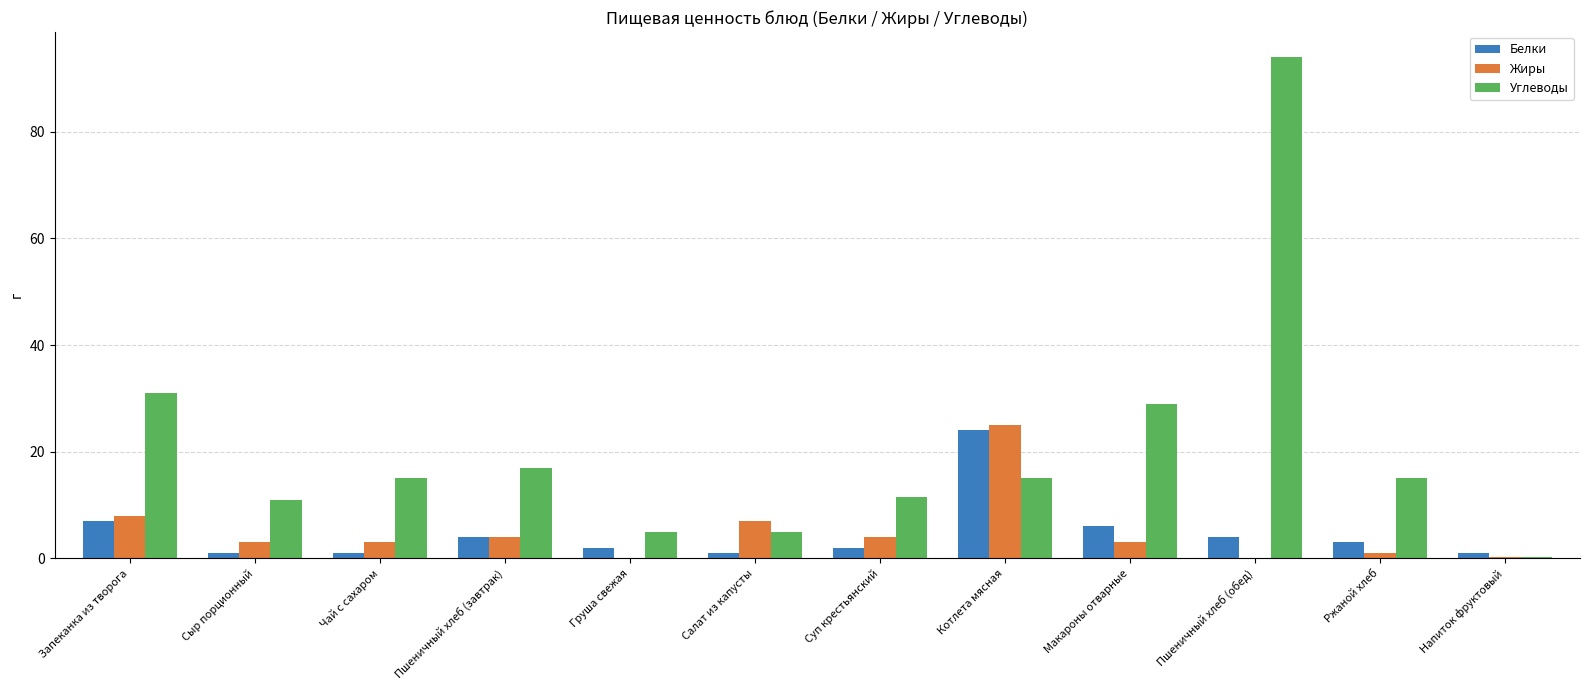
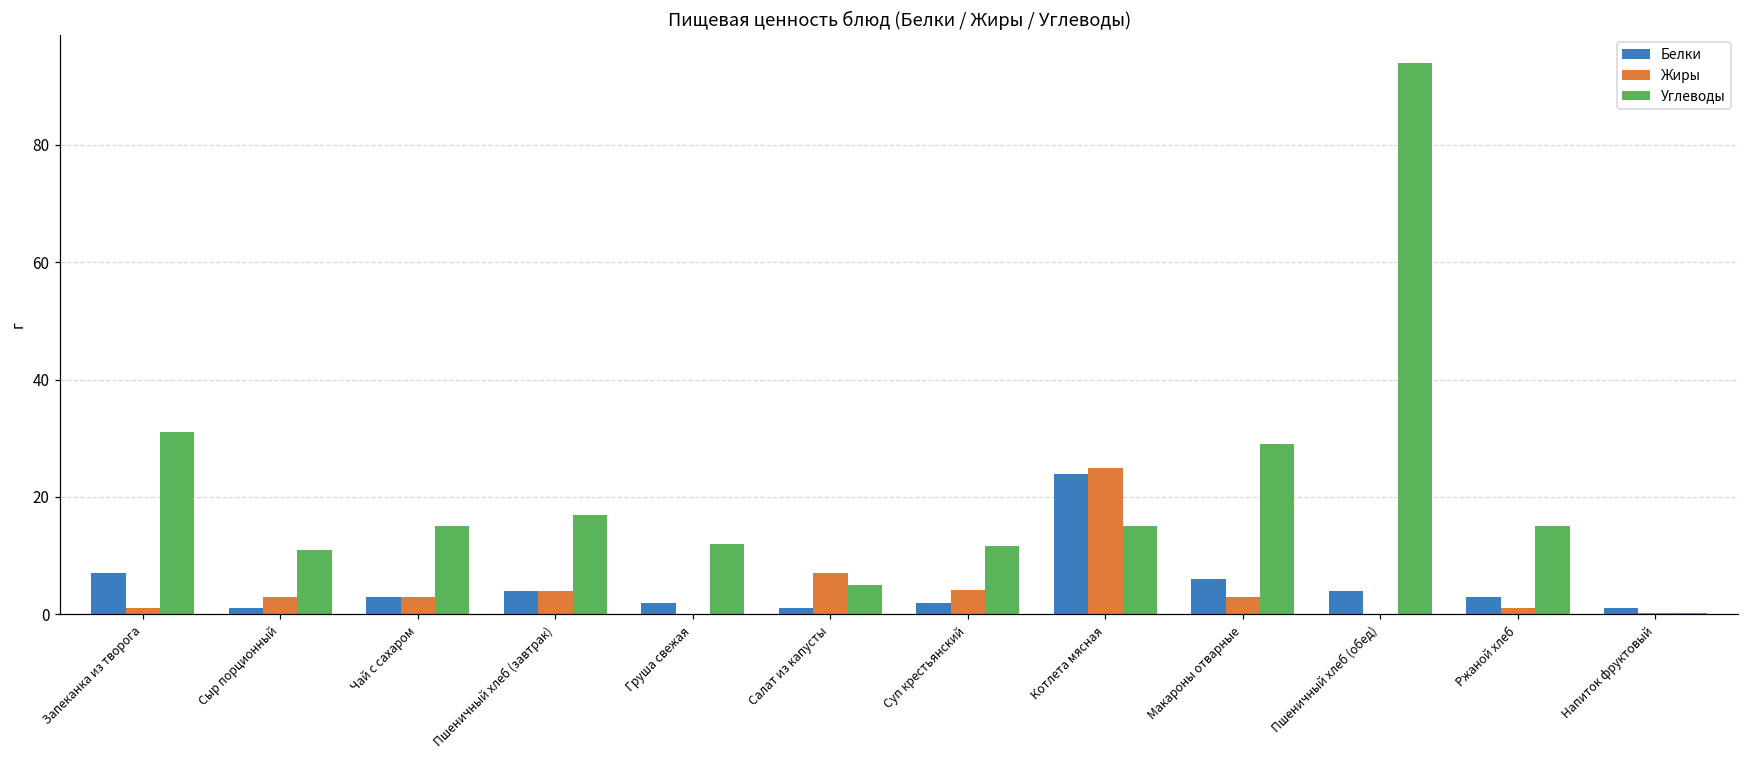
Жиры, Запеканка из творога: 8 -> 1
Белки, Чай с сахаром: 1 -> 3
Углеводы, Груша свежая: 5 -> 12
